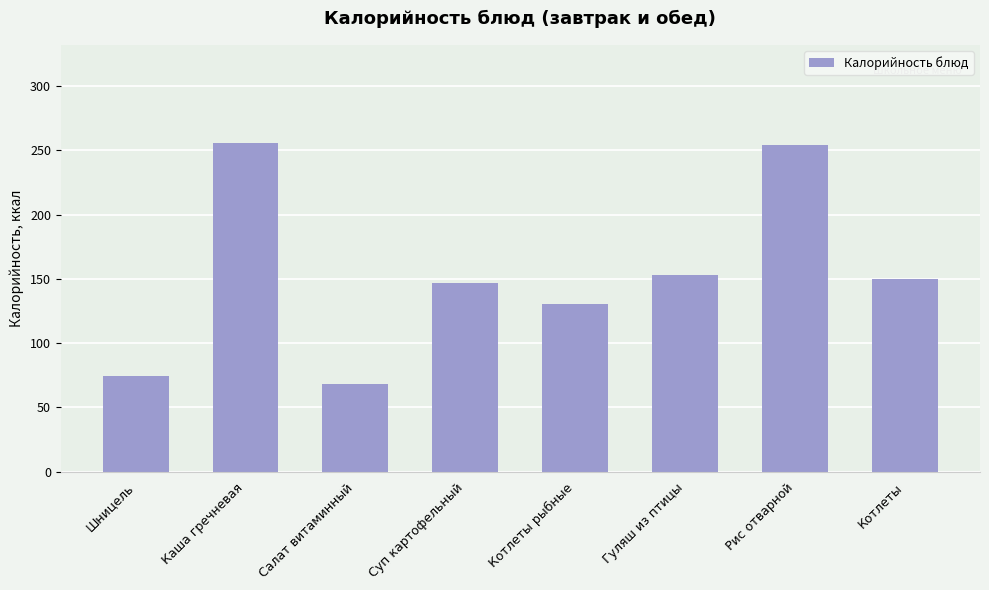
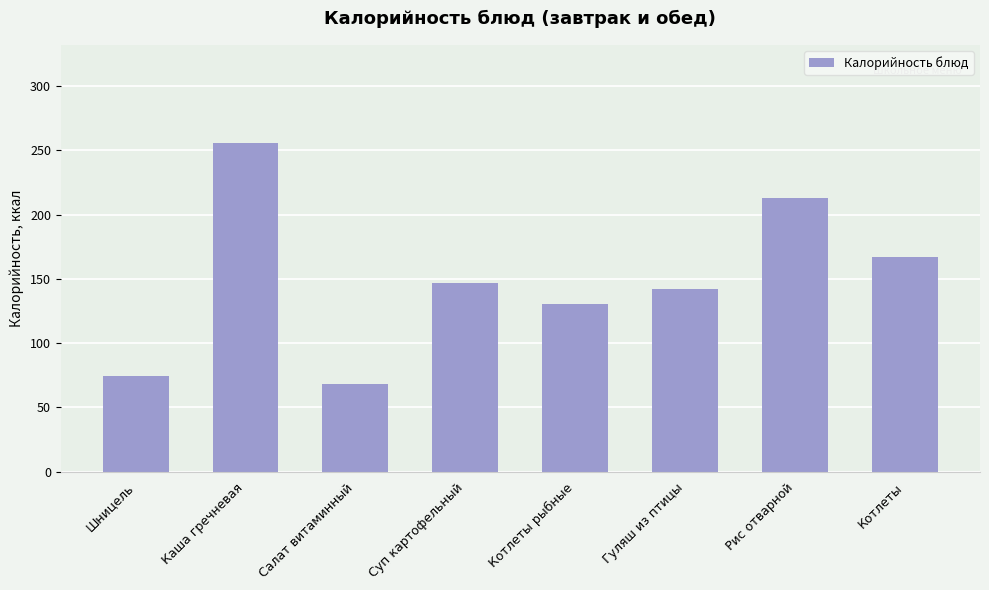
Гуляш из птицы: 153 -> 142
Рис отварной: 254 -> 213
Котлеты: 150 -> 167
